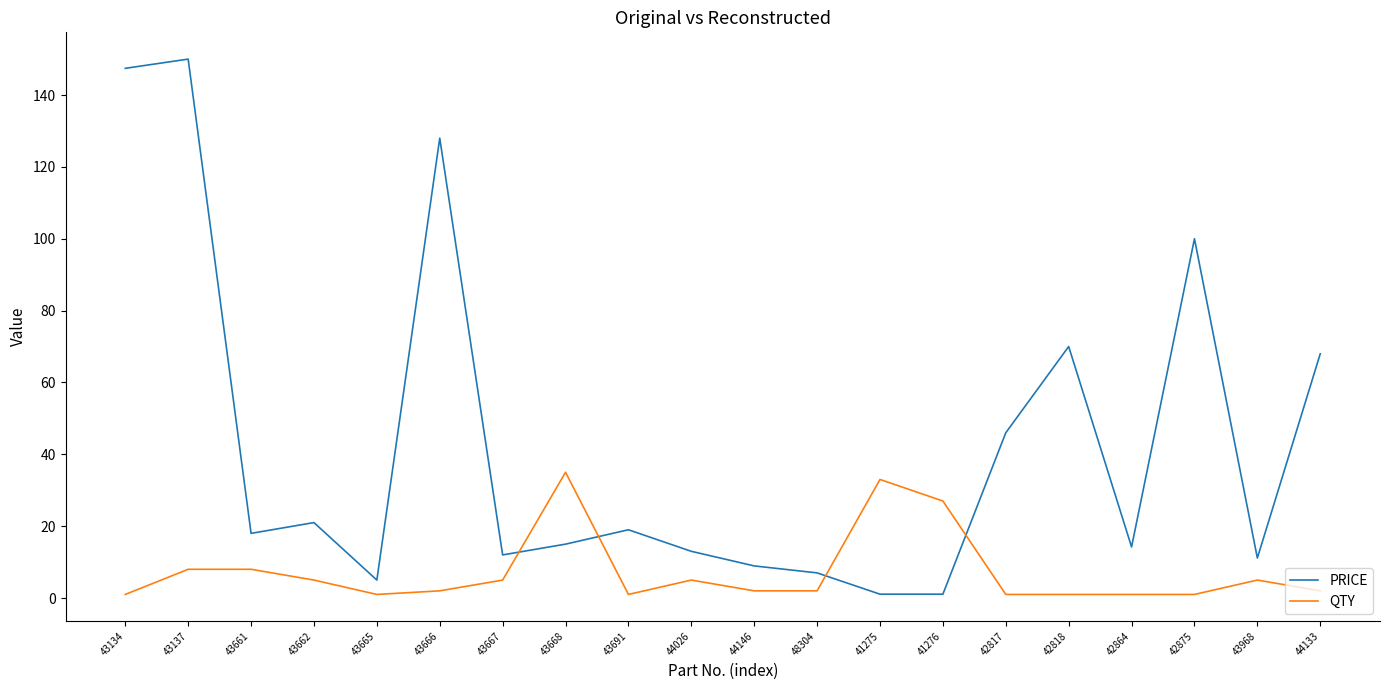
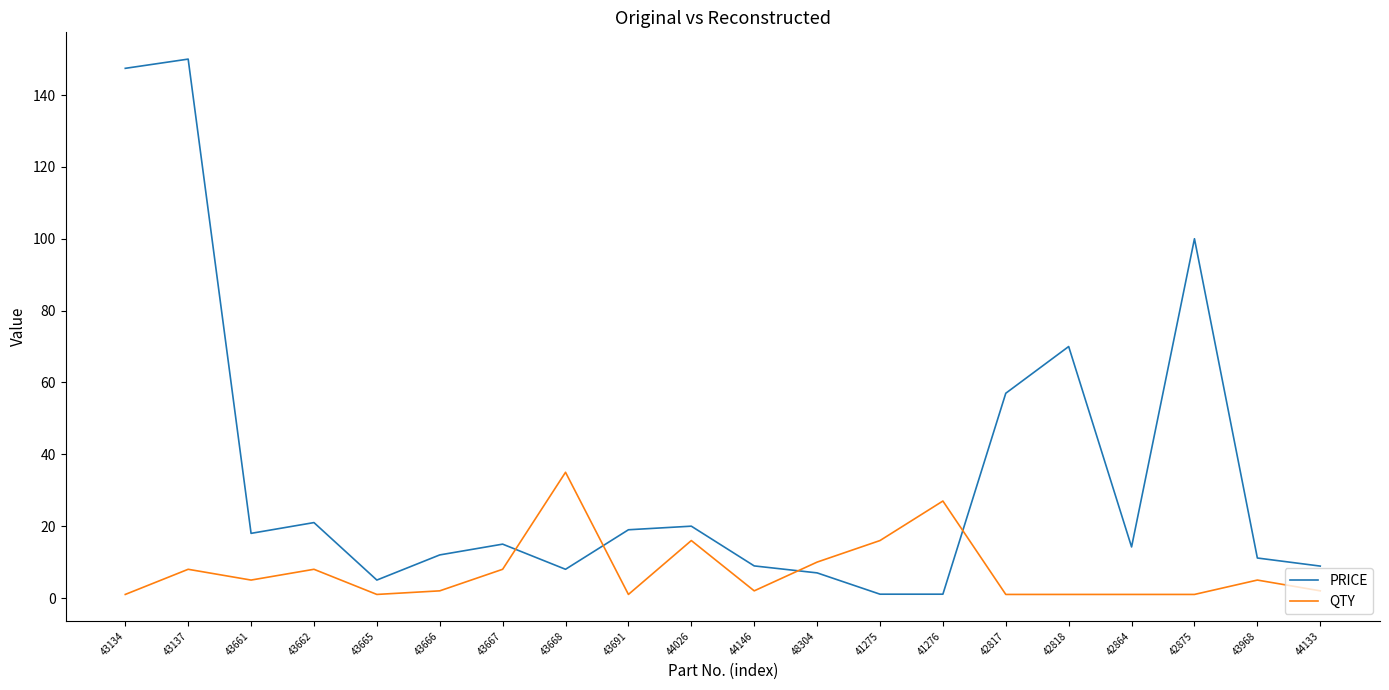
QTY, 43661: 8 -> 5
QTY, 43662: 5 -> 8
PRICE, 43666: 128 -> 12
PRICE, 43667: 12 -> 15
QTY, 43667: 5 -> 8
PRICE, 43668: 15 -> 8
PRICE, 44026: 13 -> 20
QTY, 44026: 5 -> 16
QTY, 48304: 2 -> 10
QTY, 41275: 33 -> 16
PRICE, 42817: 46 -> 57
PRICE, 44133: 68 -> 9
